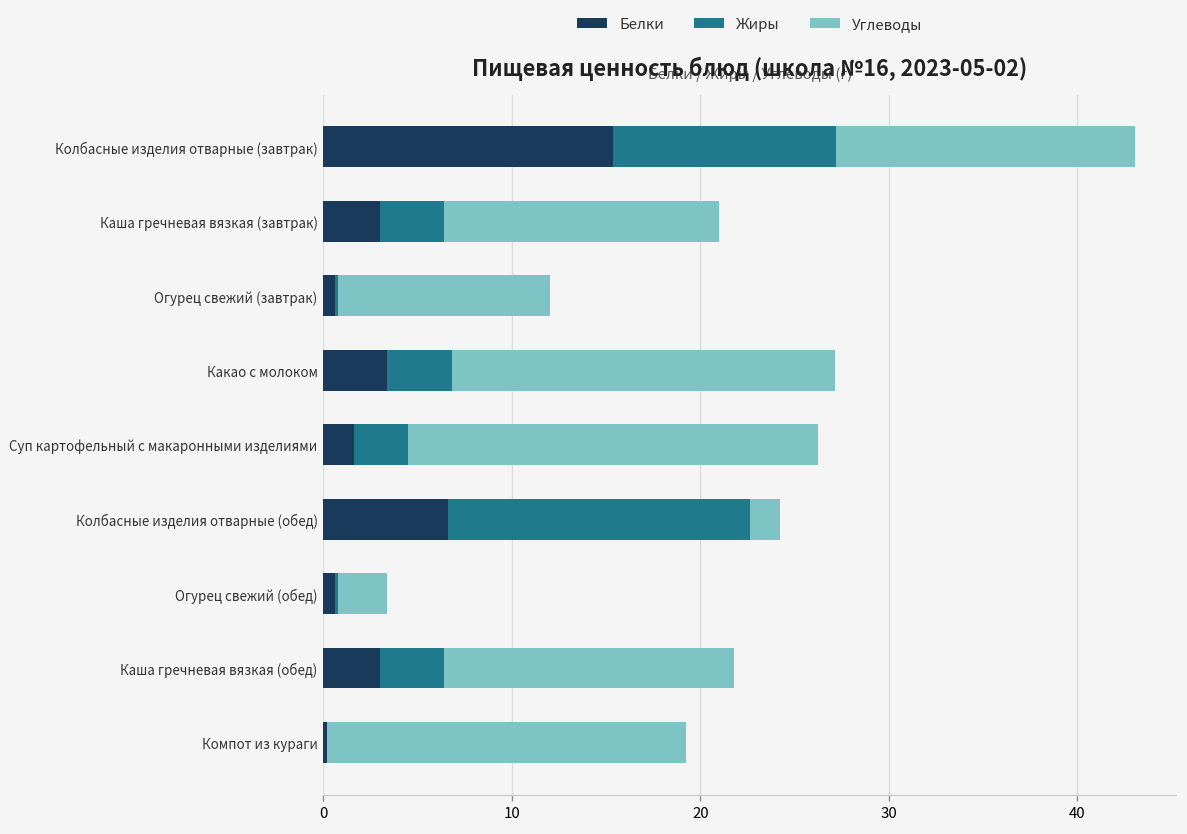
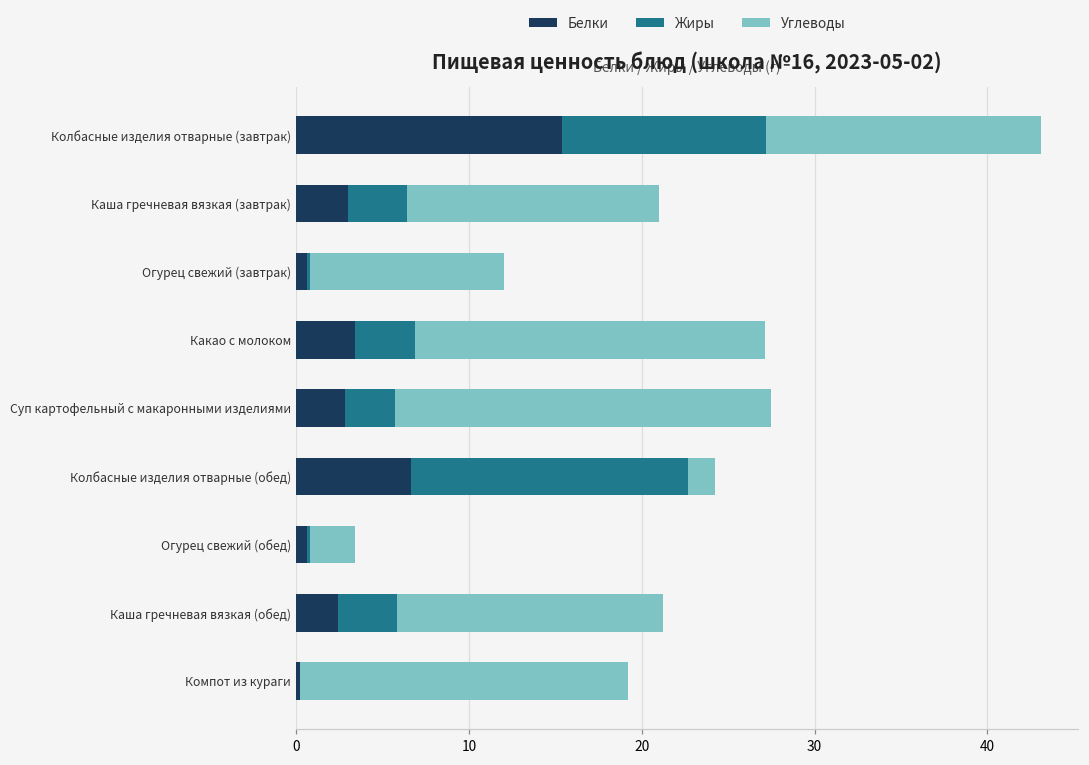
Белки, Суп картофельный с макаронными изделиями: 1.6 -> 2.8
Белки, Каша гречневая вязкая (обед): 3.0 -> 2.4
